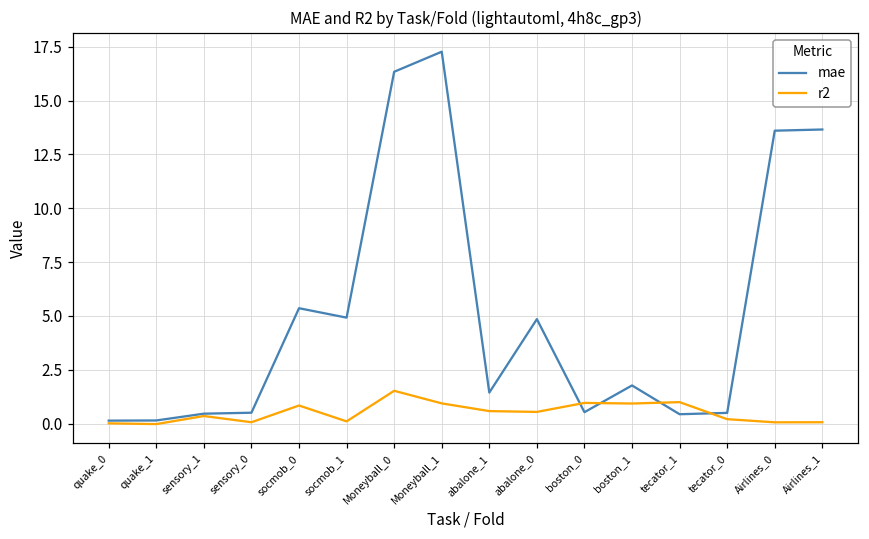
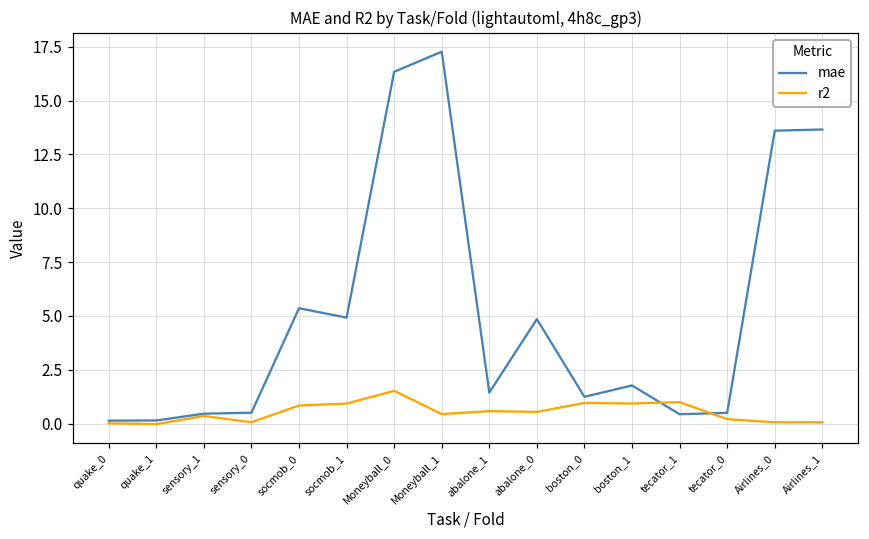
r2, socmob_1: 0.1 -> 0.9
r2, Moneyball_1: 0.9 -> 0.4
mae, boston_0: 0.5 -> 1.2
